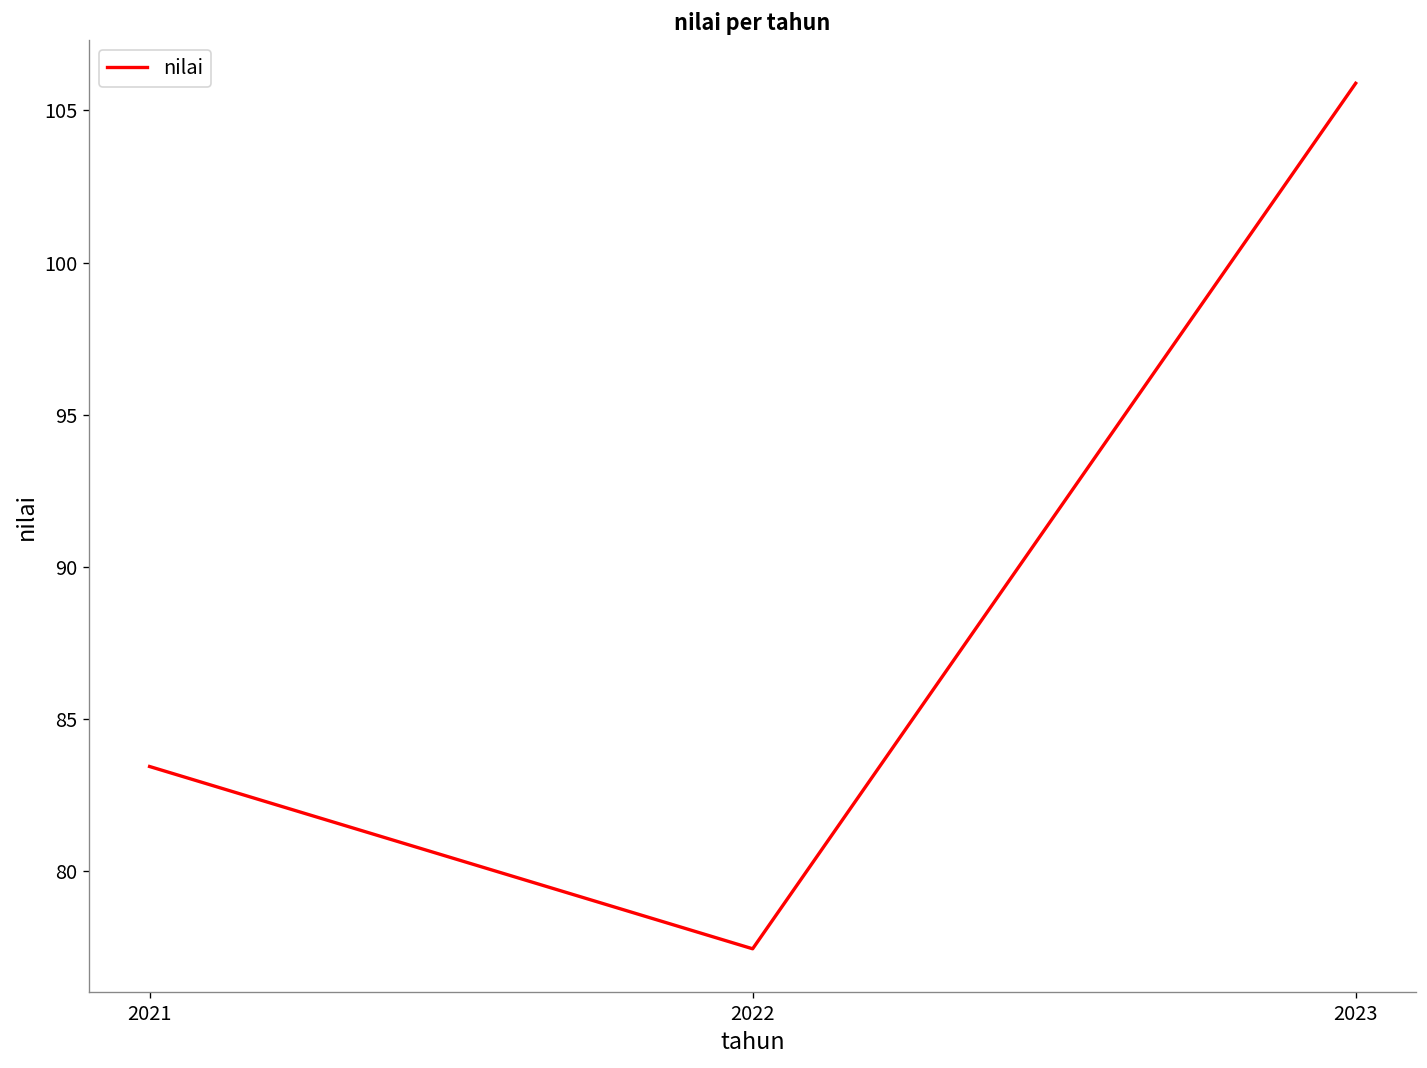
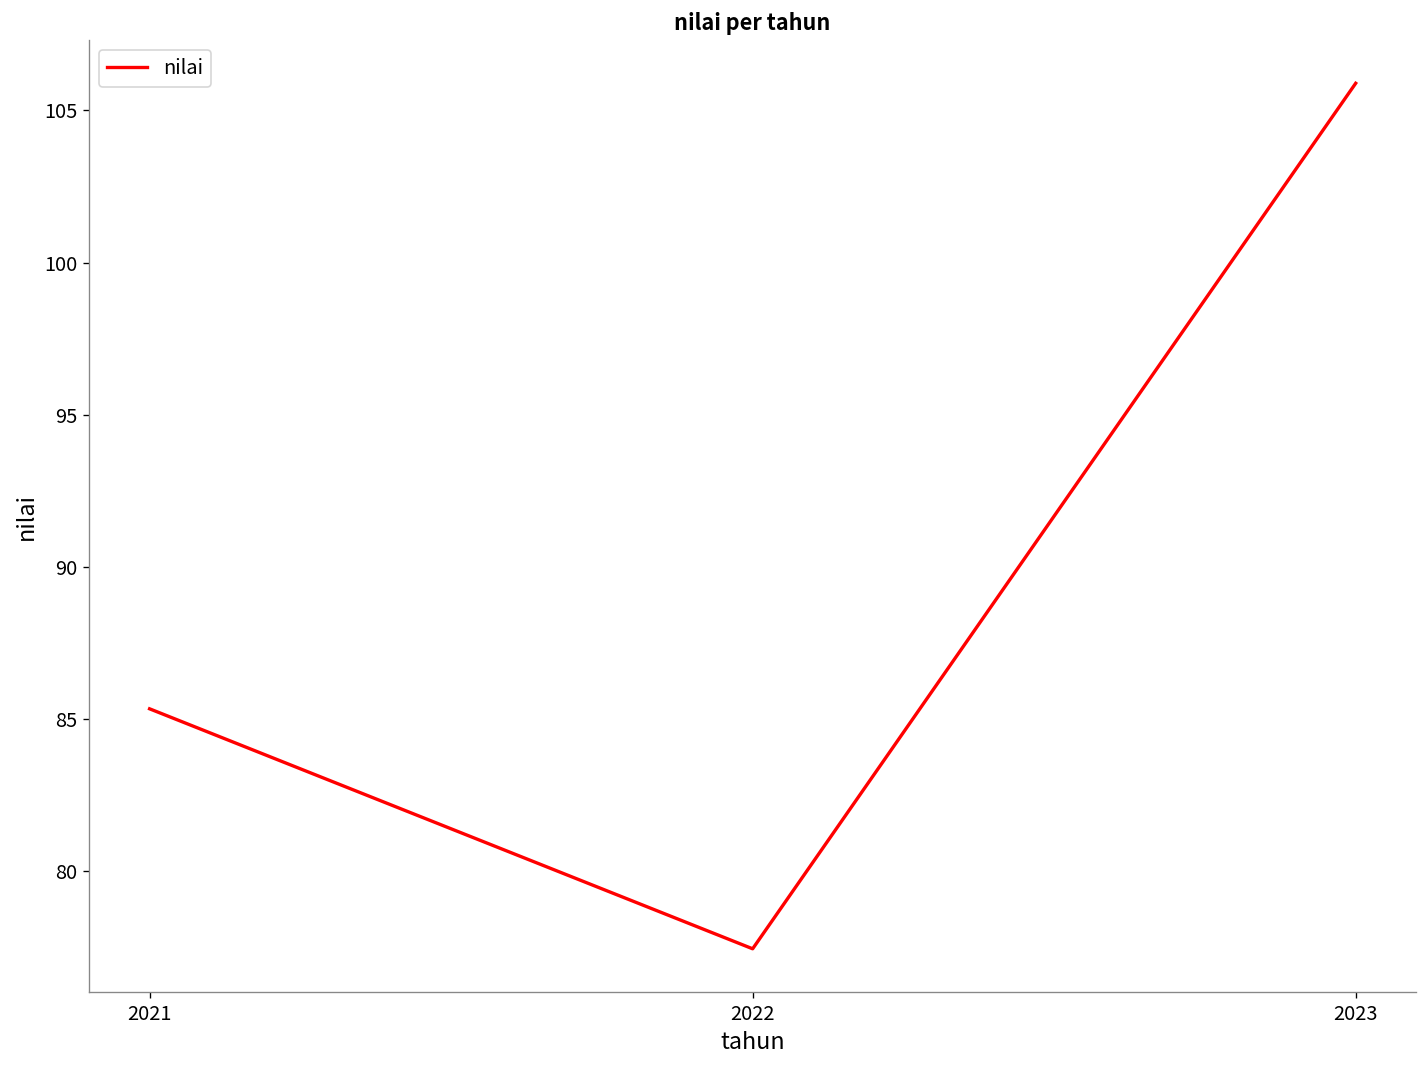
2021: 83.4 -> 85.3
